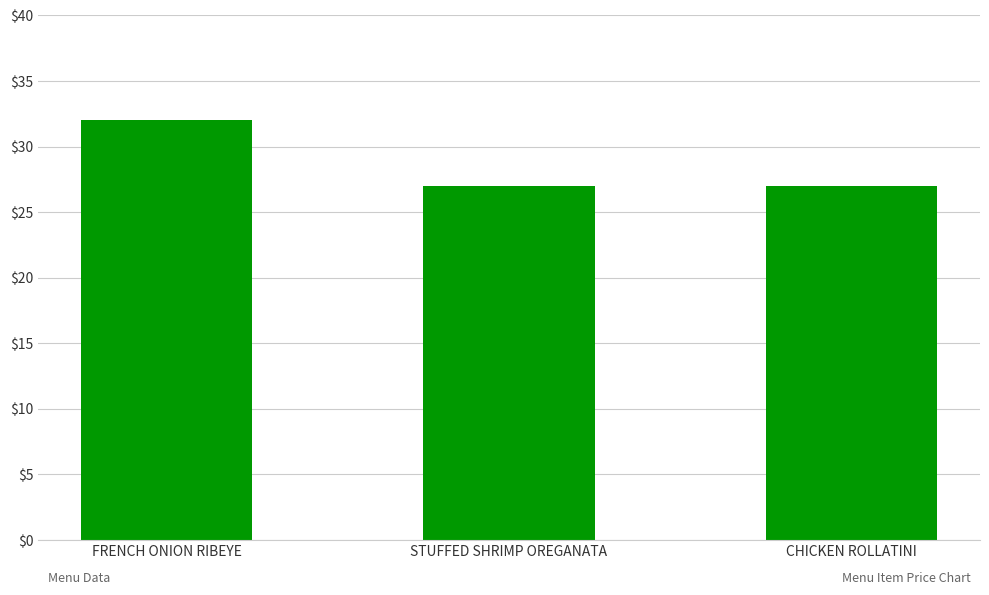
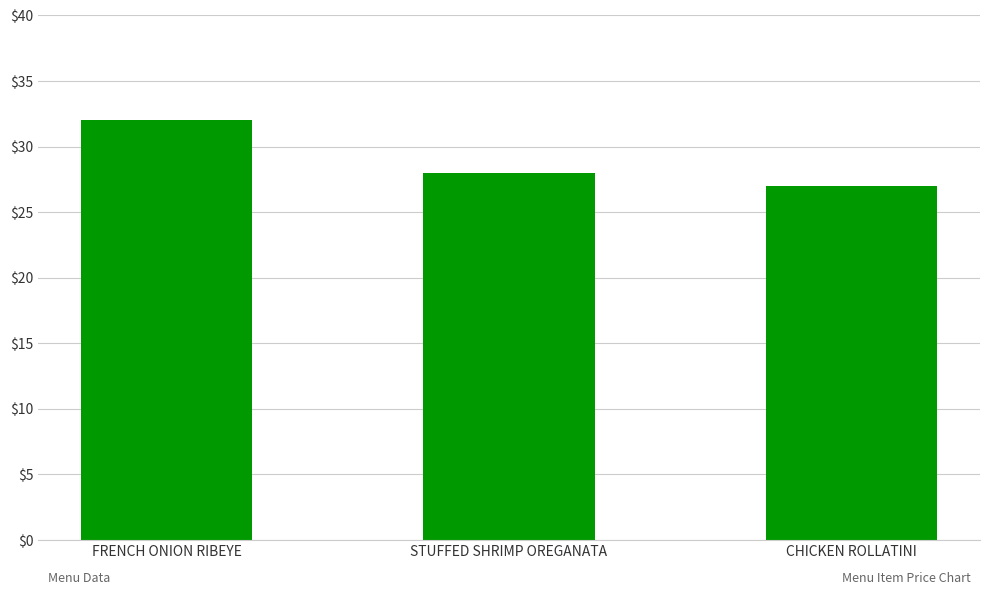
STUFFED SHRIMP OREGANATA: $27 -> $28
